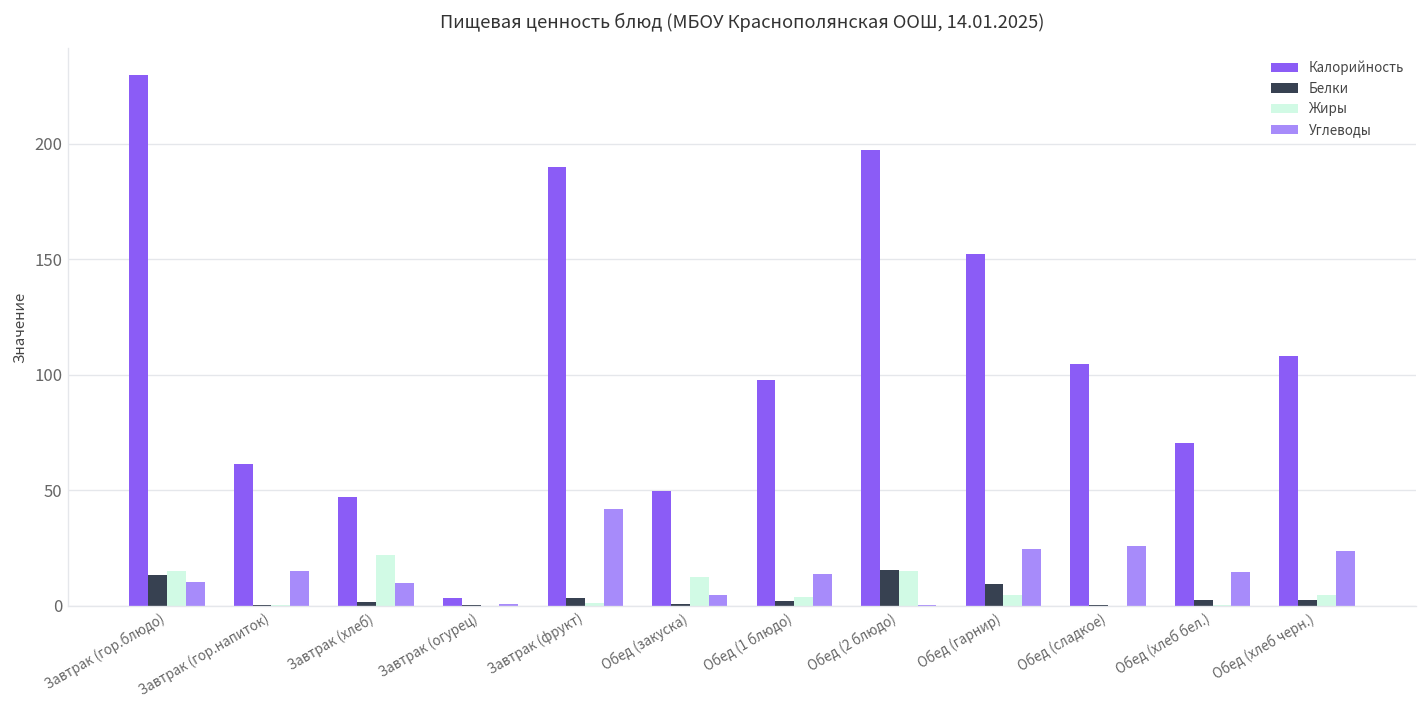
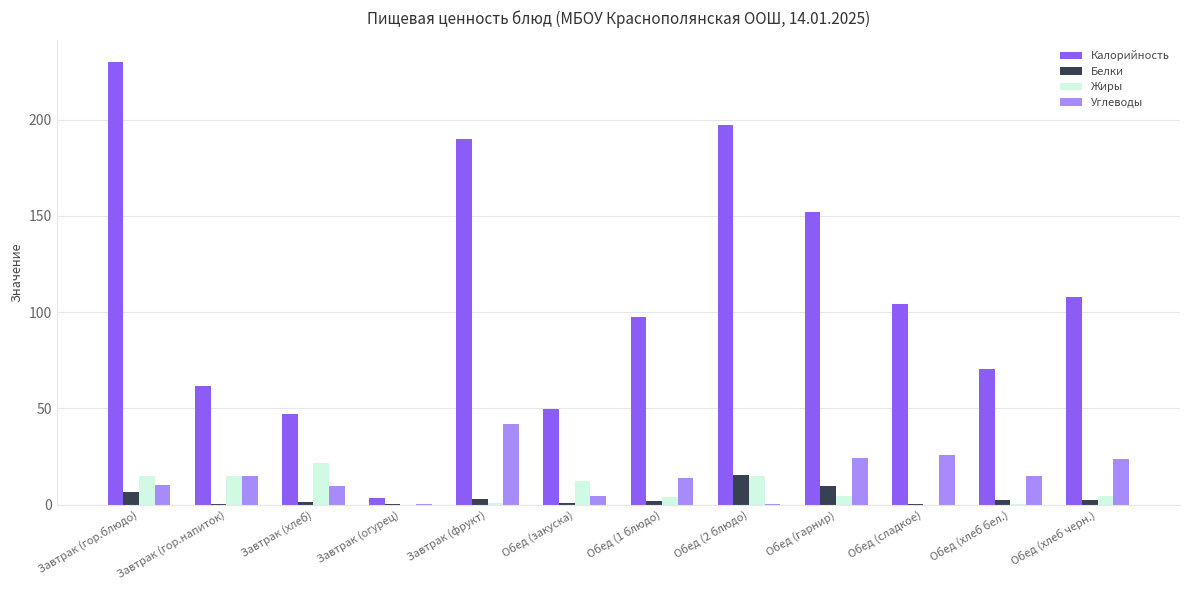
Белки, Завтрак (гор.блюдо): 13 -> 6
Жиры, Завтрак (гор.напиток): 0 -> 15
